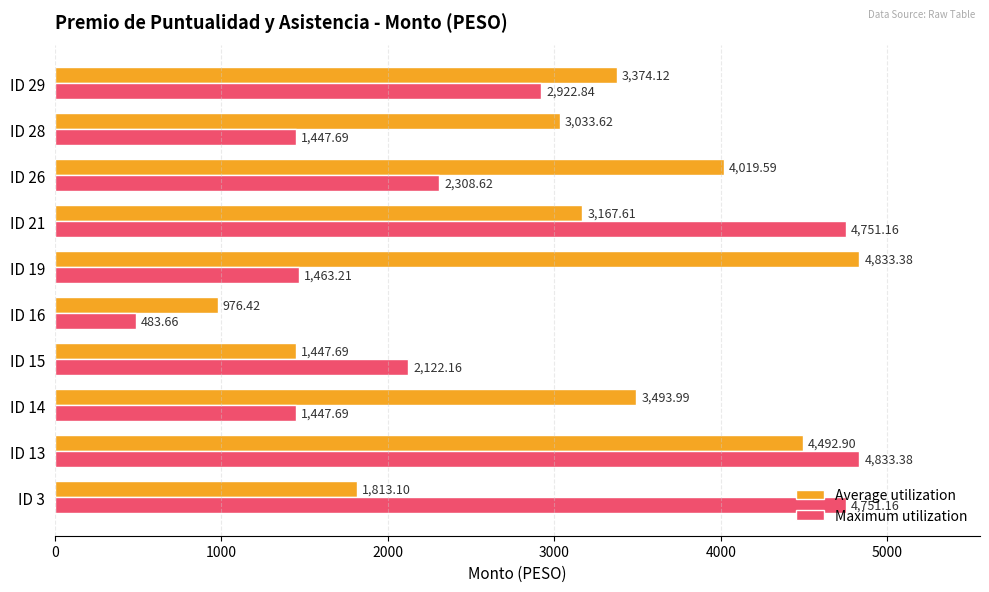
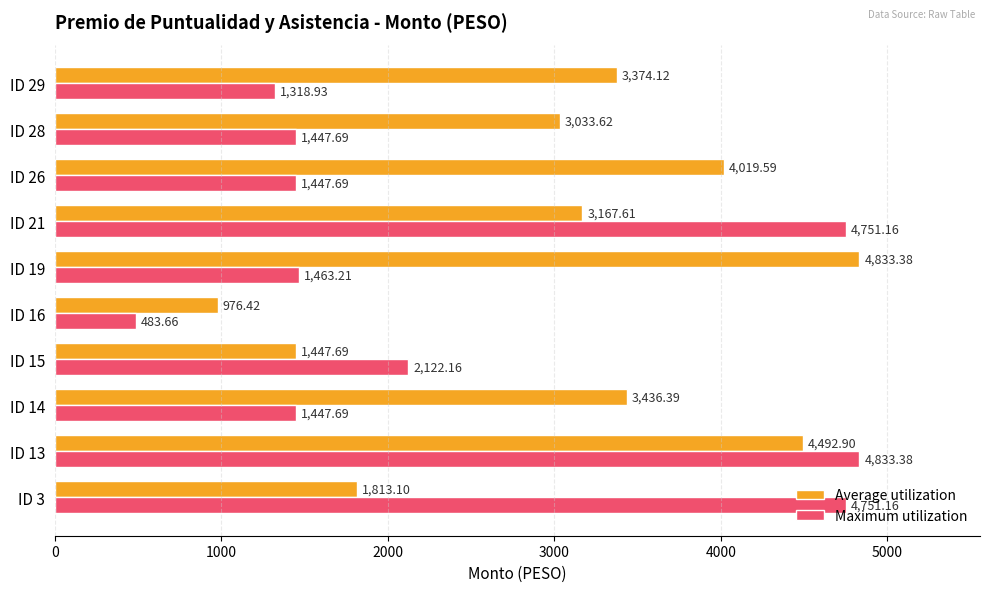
Maximum utilization, ID 29: 2,922.84 -> 1,318.93
Maximum utilization, ID 26: 2,308.62 -> 1,447.69
Average utilization, ID 14: 3,493.99 -> 3,436.39
